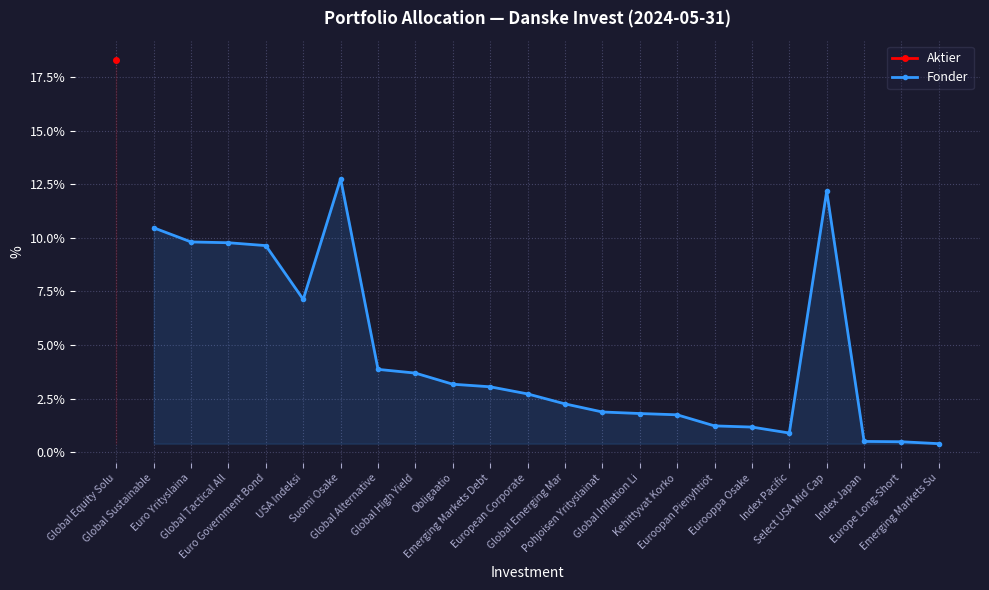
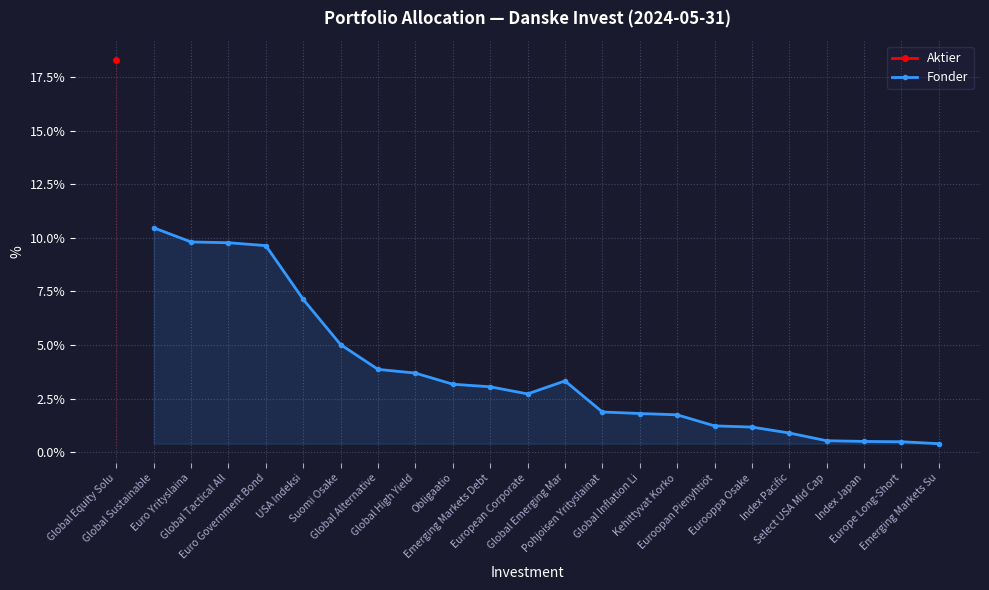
Fonder, Suomi Osake: 12.8% -> 5.0%
Fonder, Global Emerging Mar: 2.3% -> 3.3%
Fonder, Select USA Mid Cap: 12.2% -> 0.5%
